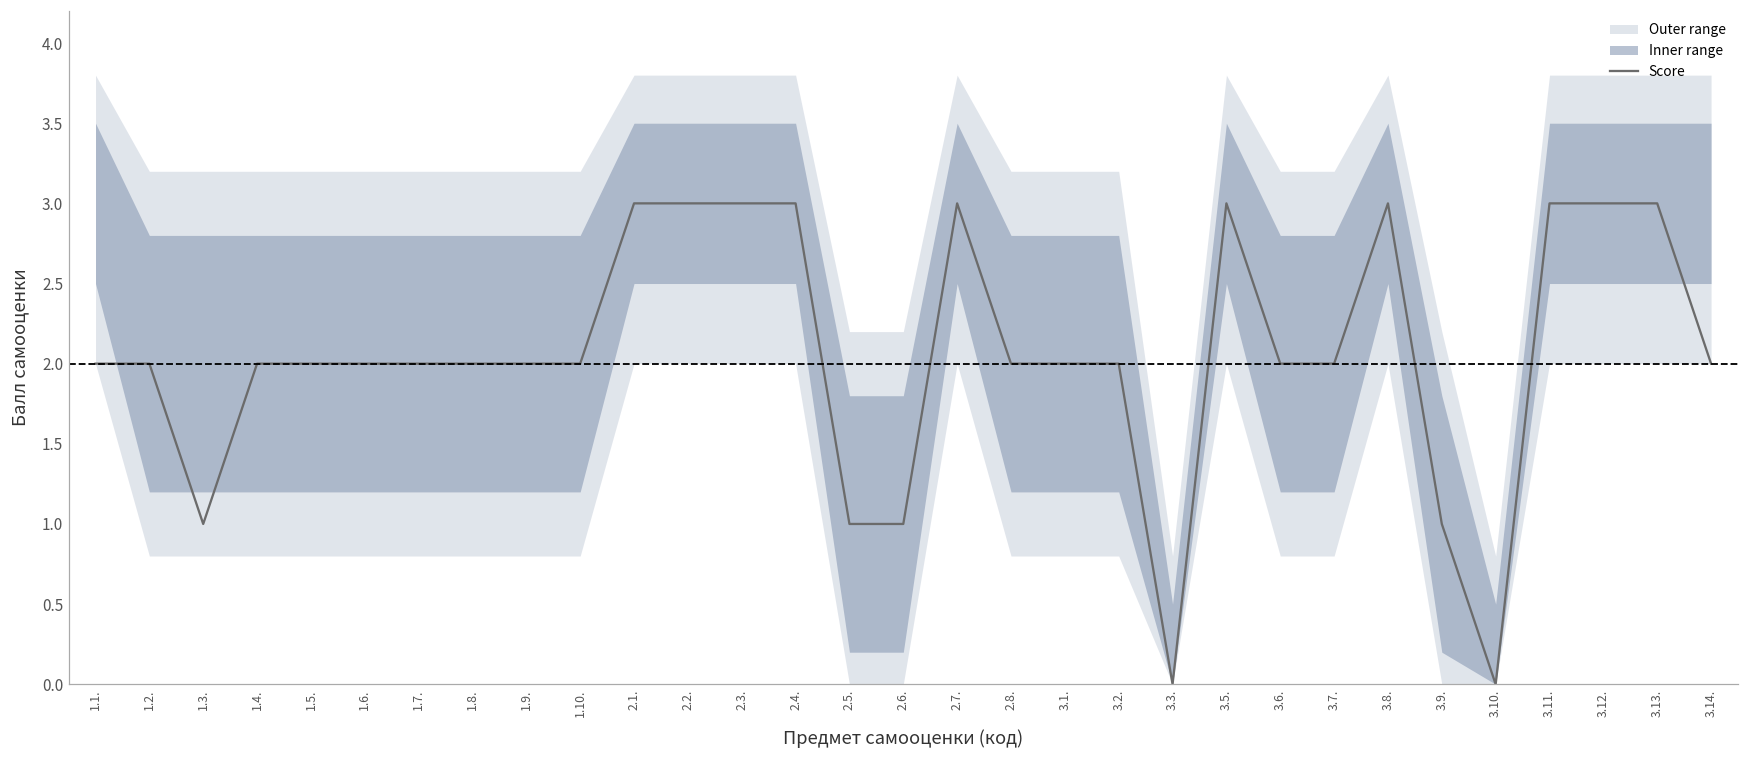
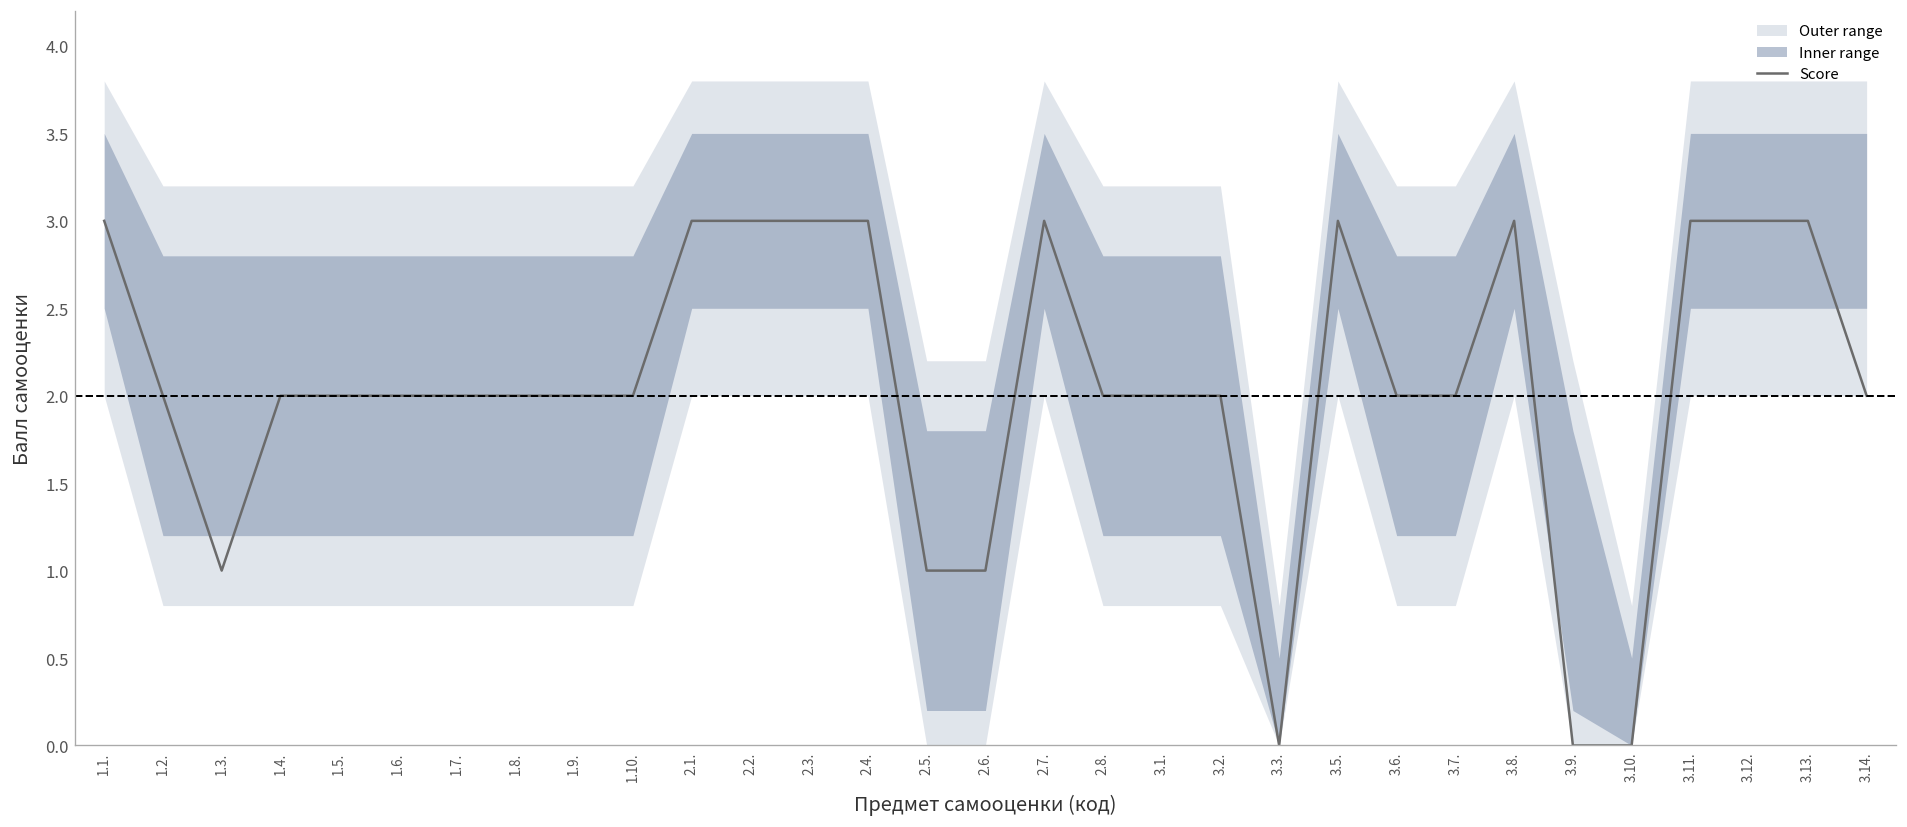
Score, 1.1.: 2 -> 3
Score, 3.9.: 1 -> 0
